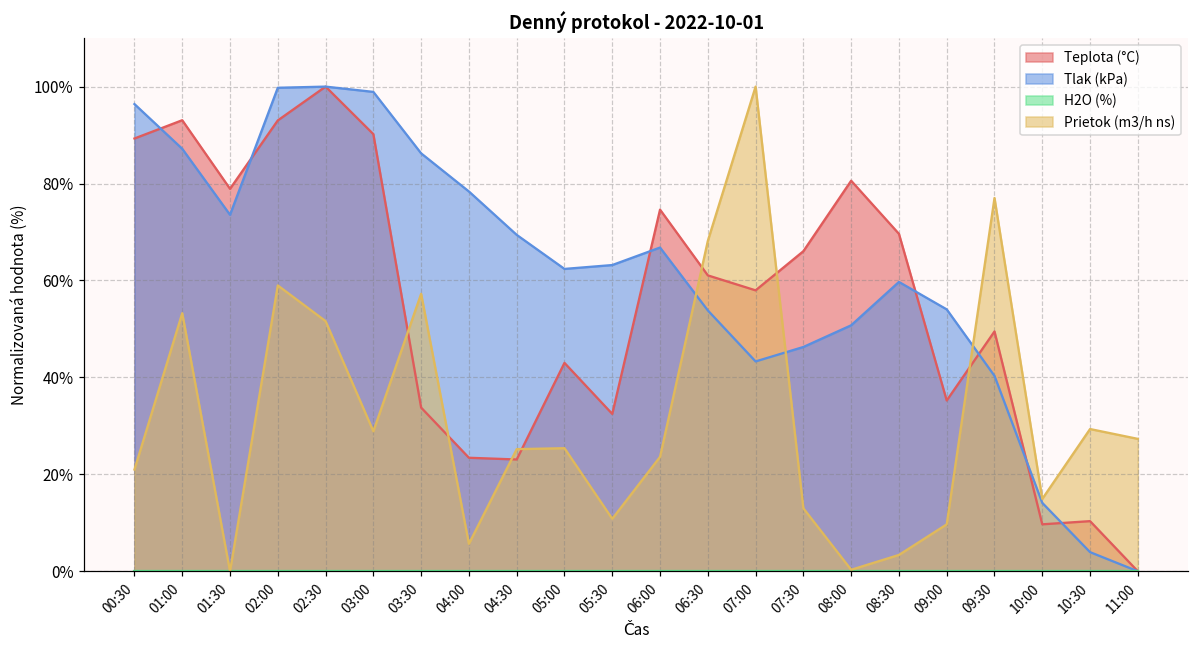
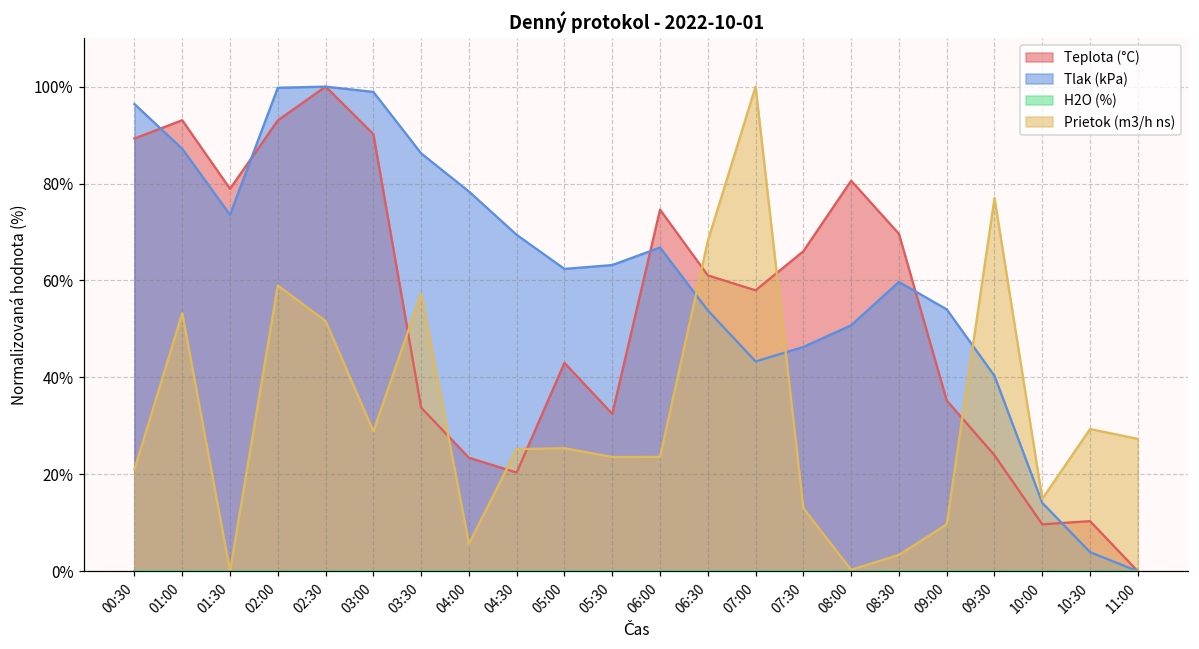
Teplota (°C), 04:30: 23% -> 20%
Prietok (m3/h ns), 05:30: 11% -> 24%
Teplota (°C), 09:30: 49% -> 24%
